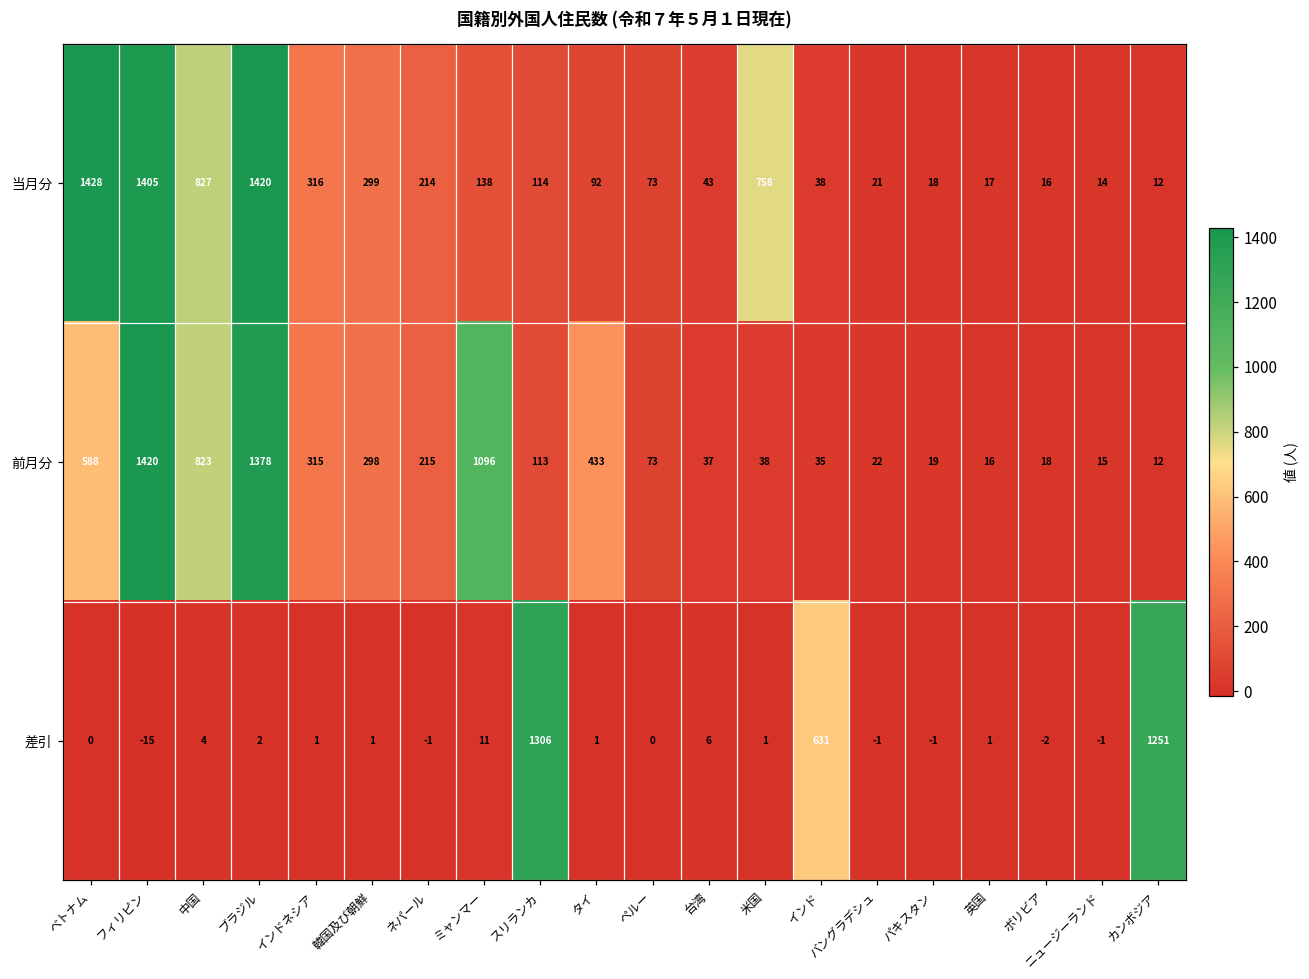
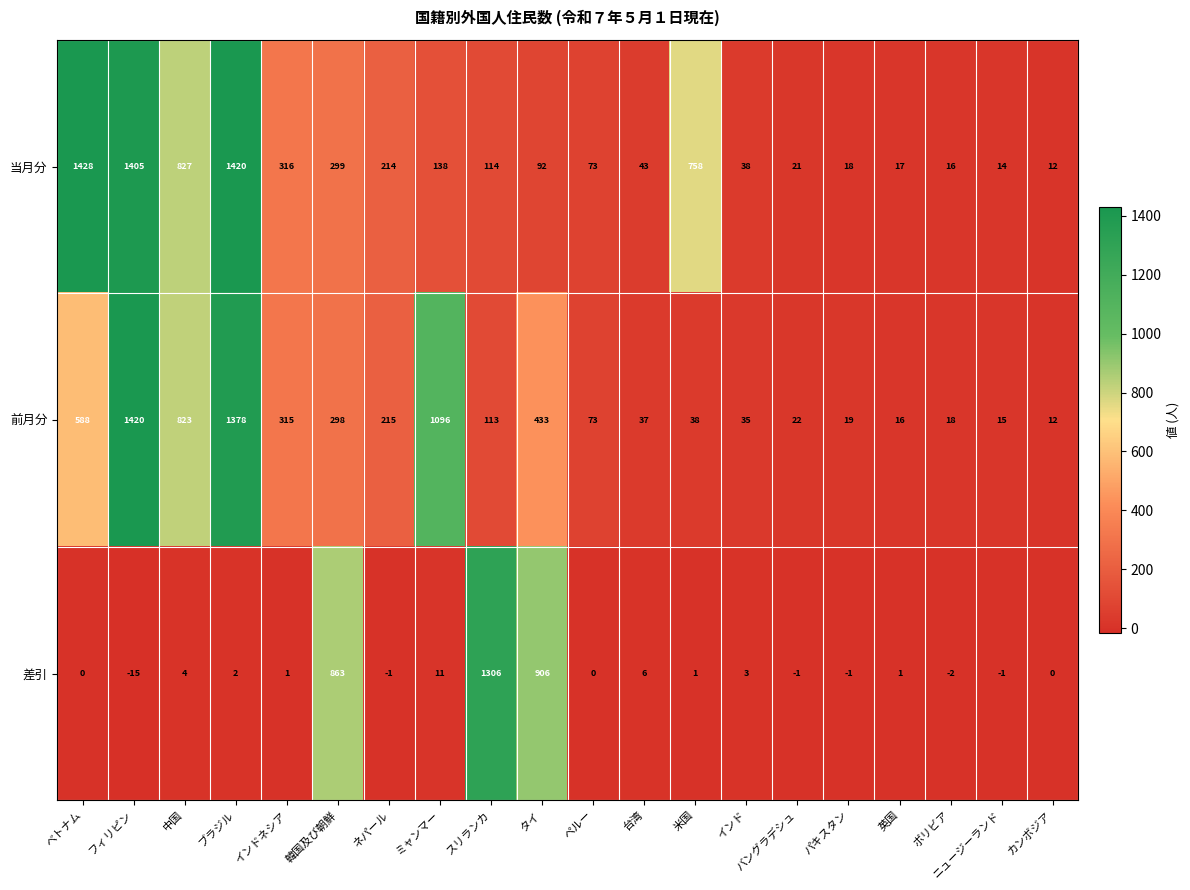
差引, 韓国及び朝鮮: 1 -> 863
差引, タイ: 1 -> 906
差引, インド: 631 -> 3
差引, カンボジア: 1251 -> 0
